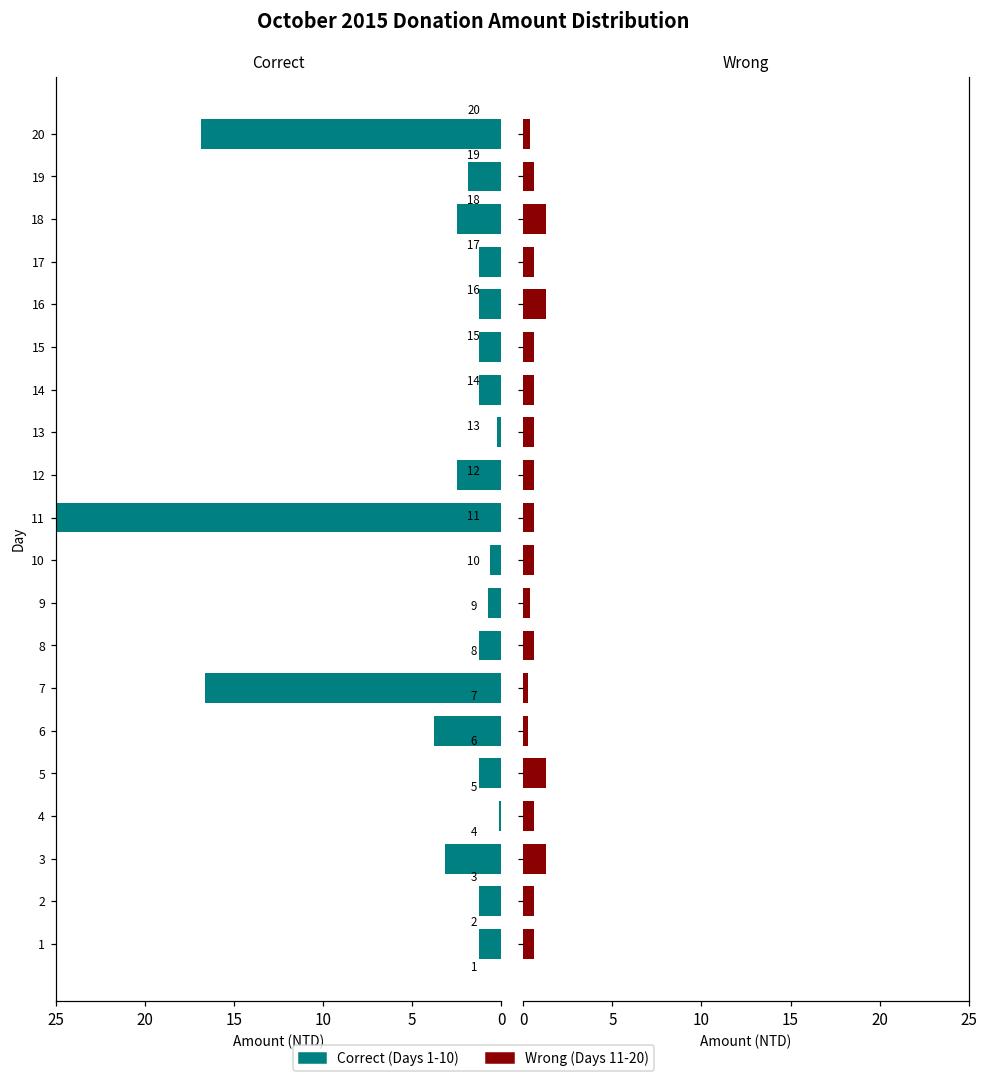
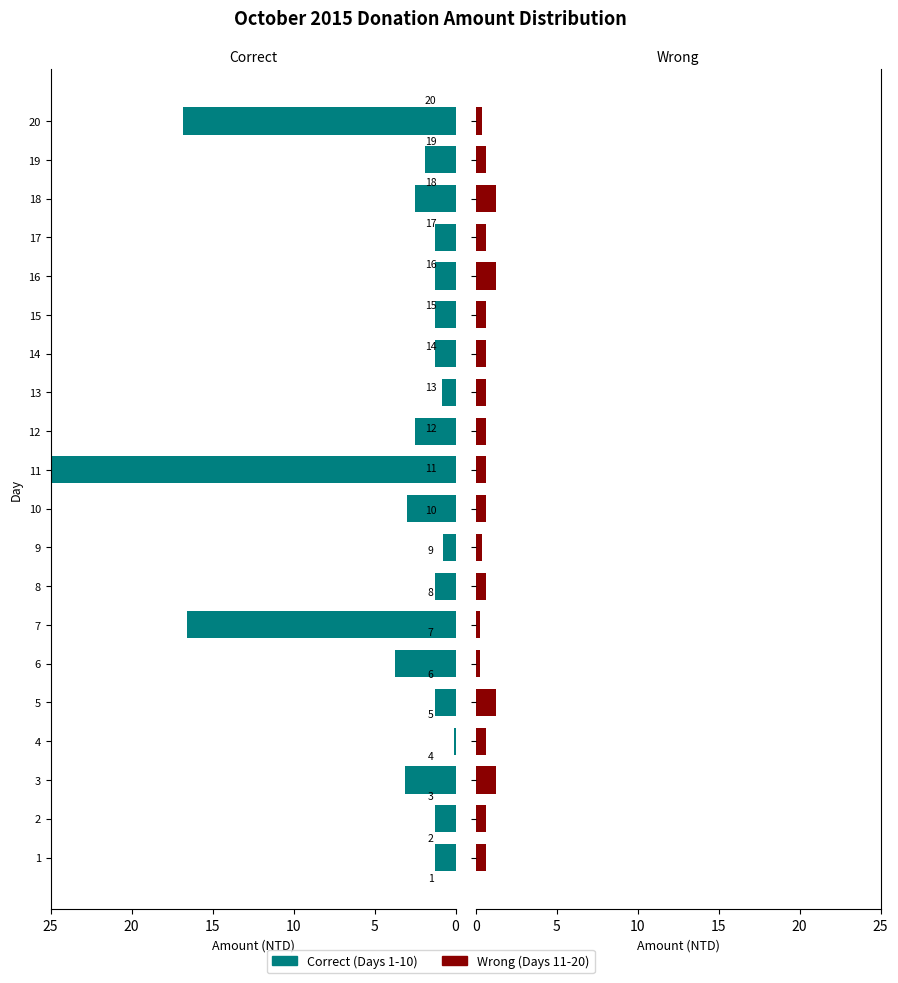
Correct, 13: 0.3 -> 0.8
Correct, 10: 0.6 -> 3.0
